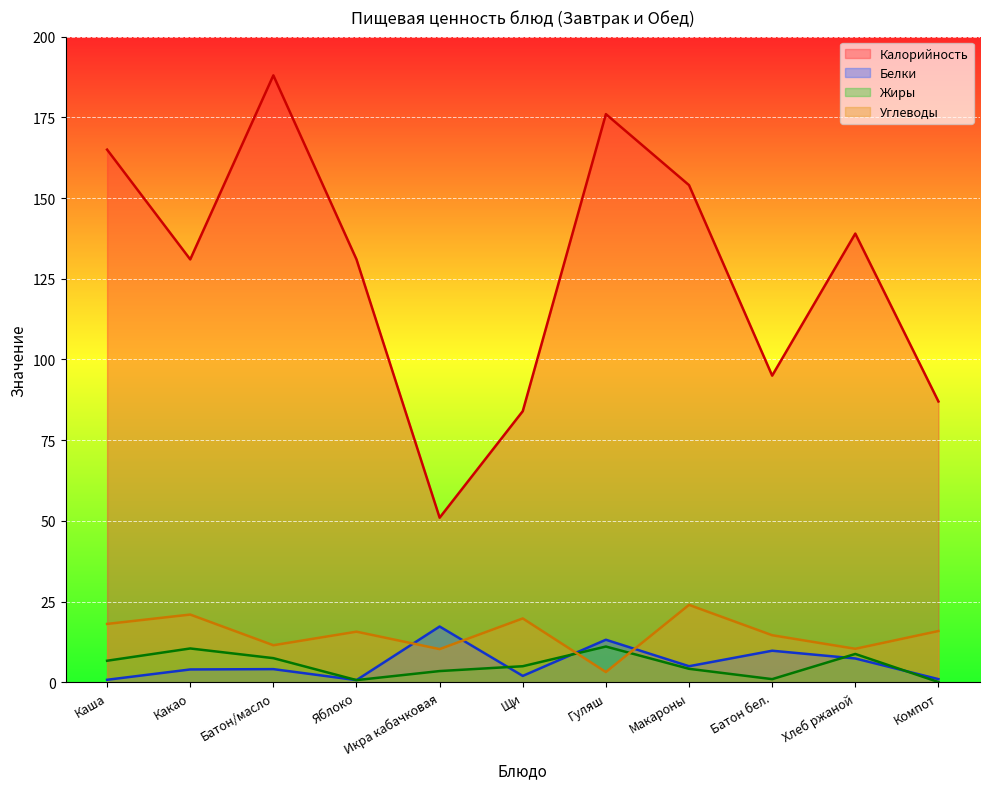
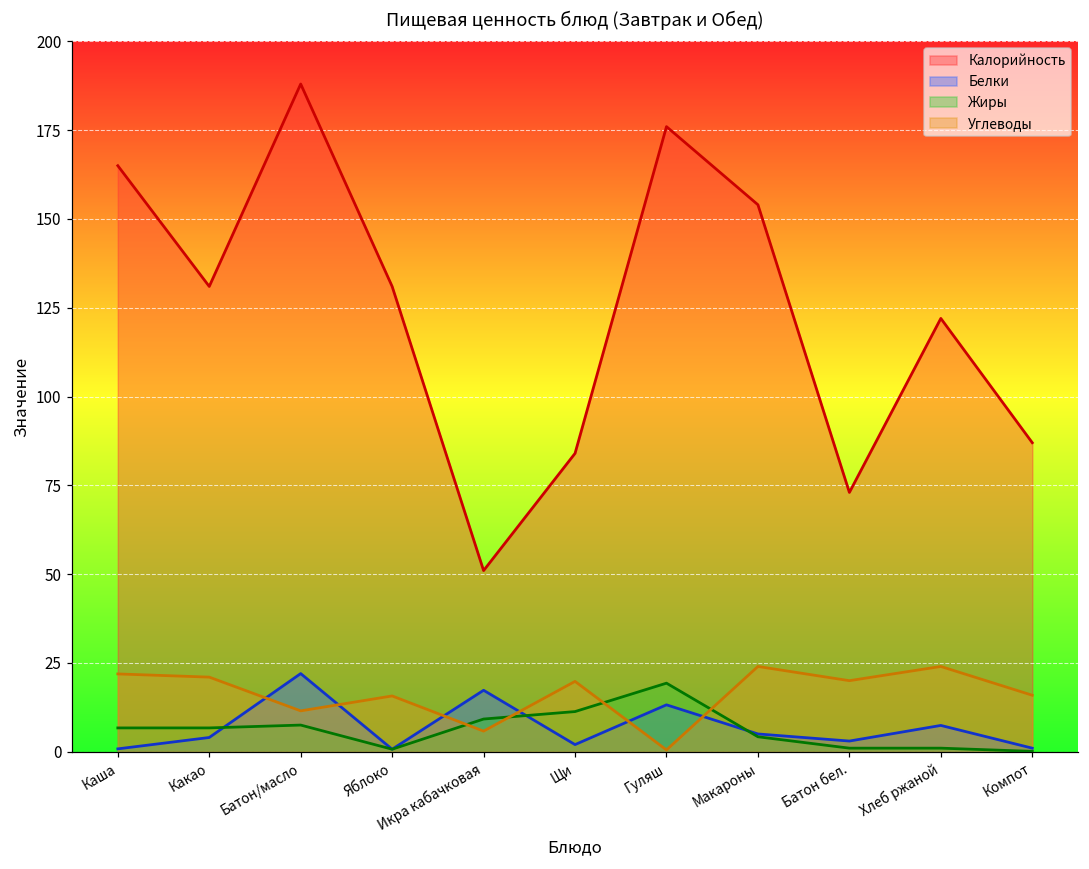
Углеводы, Каша: 18 -> 22
Жиры, Какао: 11 -> 7
Белки, Батон/масло: 4 -> 22
Жиры, Икра кабачковая: 4 -> 9
Углеводы, Икра кабачковая: 10 -> 6
Жиры, Щи: 5 -> 11
Жиры, Гуляш: 11 -> 19
Углеводы, Гуляш: 3 -> 1
Калорийность, Батон бел.: 95 -> 73
Белки, Батон бел.: 10 -> 3
Углеводы, Батон бел.: 15 -> 20
Калорийность, Хлеб ржаной: 139 -> 122
Жиры, Хлеб ржаной: 9 -> 1
Углеводы, Хлеб ржаной: 10 -> 24
